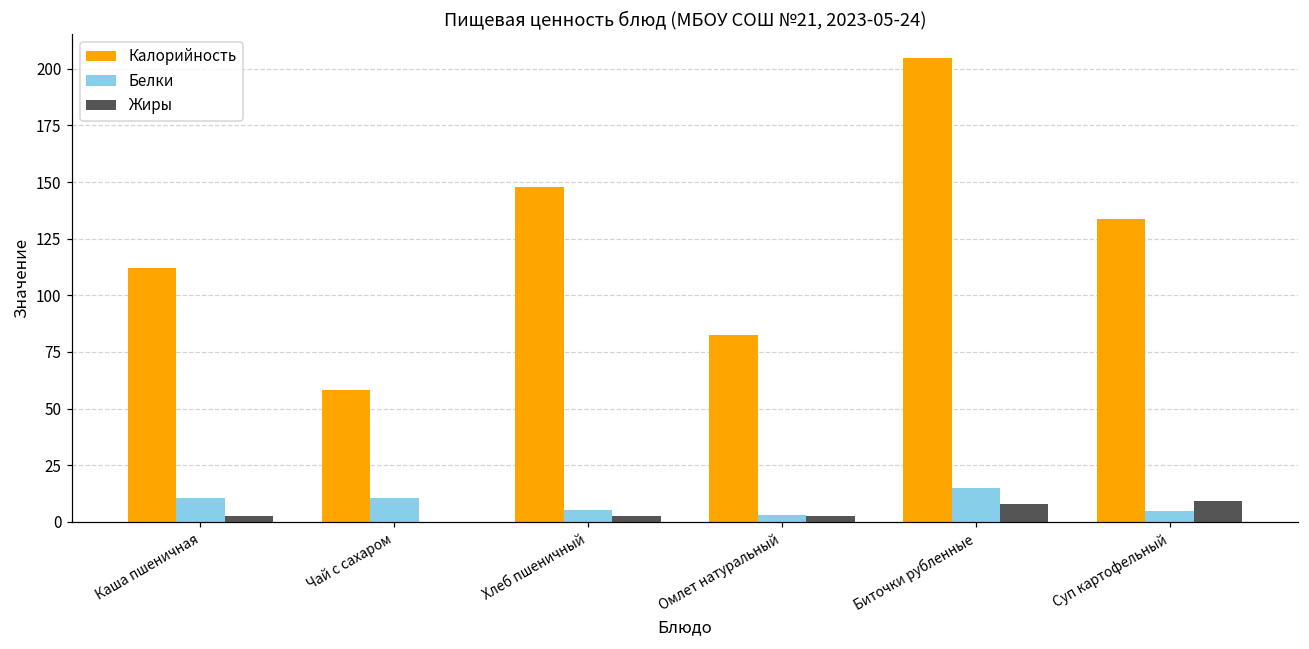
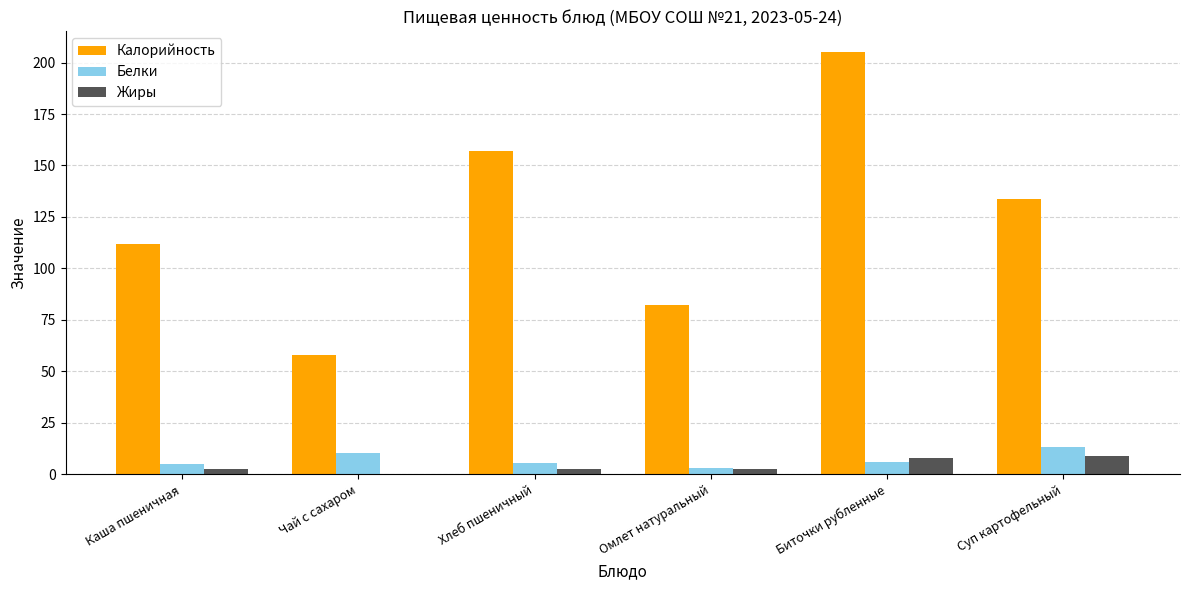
Белки, Каша пшеничная: 11 -> 5
Калорийность, Хлеб пшеничный: 148 -> 157
Белки, Биточки рубленные: 15 -> 6
Белки, Суп картофельный: 5 -> 14
